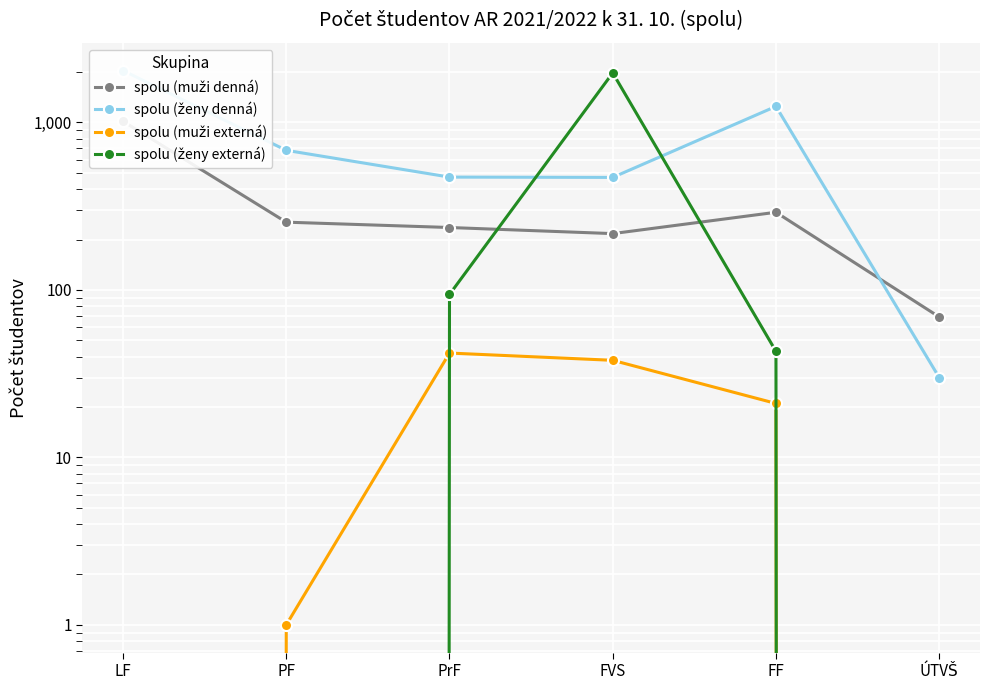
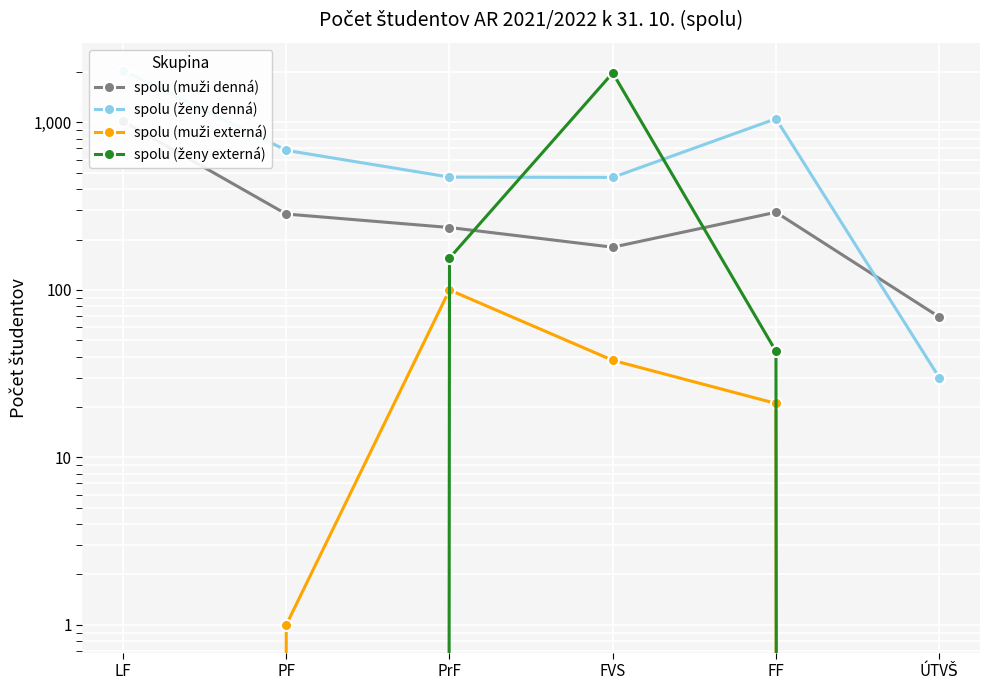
spolu (muži denná), PF: 250 -> 280
spolu (muži externá), PrF: 42 -> 100
spolu (ženy externá), PrF: 90 -> 160
spolu (muži denná), FVS: 220 -> 180
spolu (ženy denná), FF: 1,200 -> 1,100
